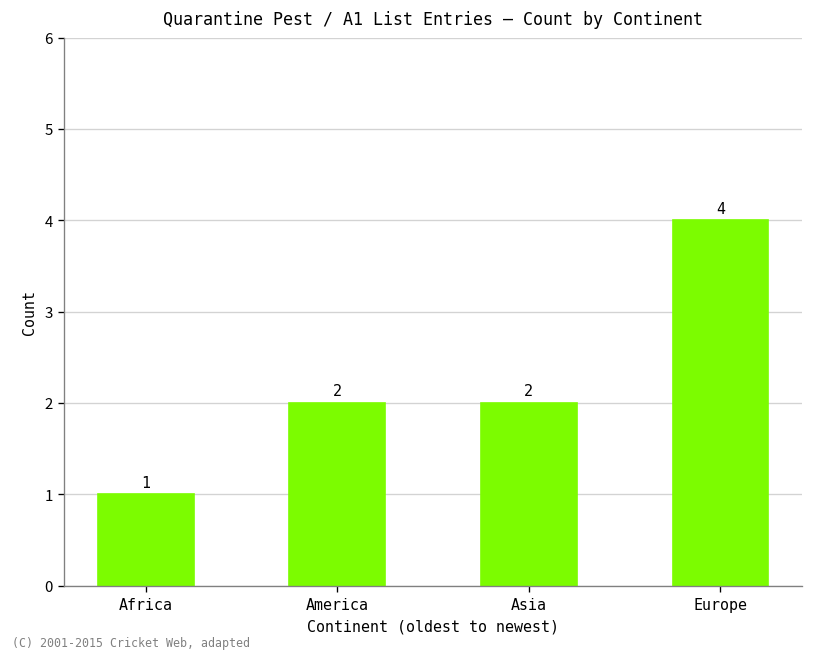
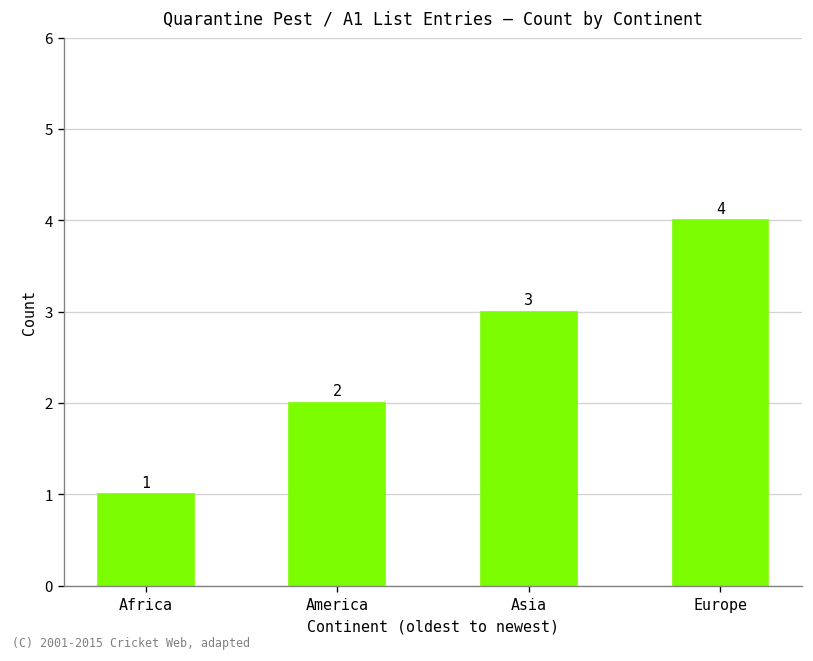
Asia: 2 -> 3
